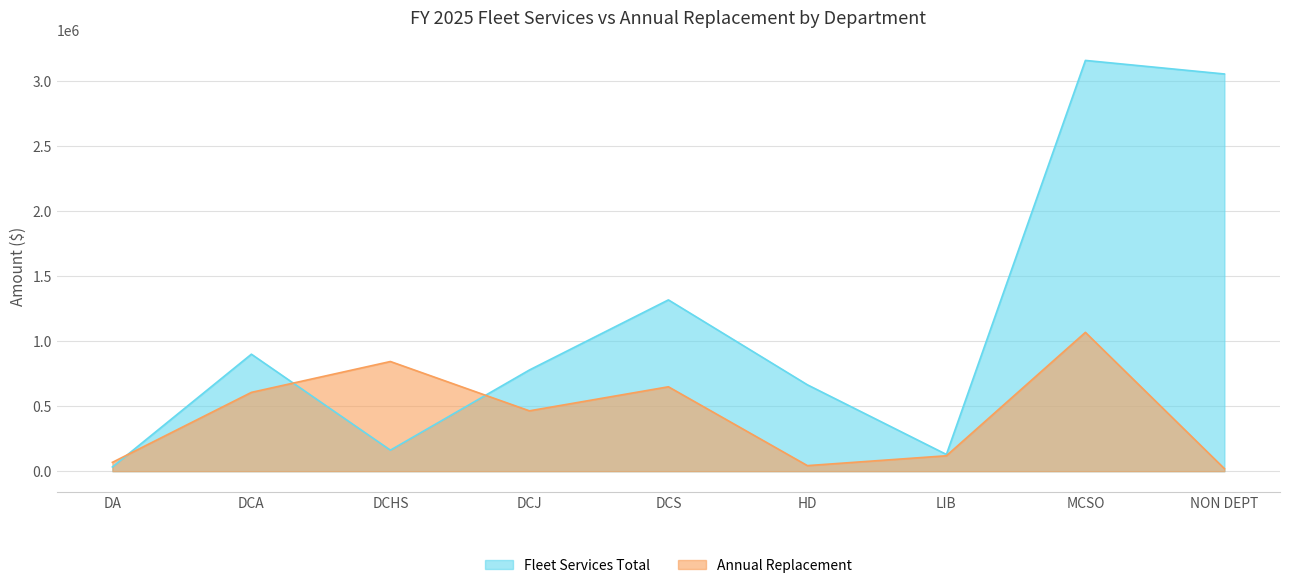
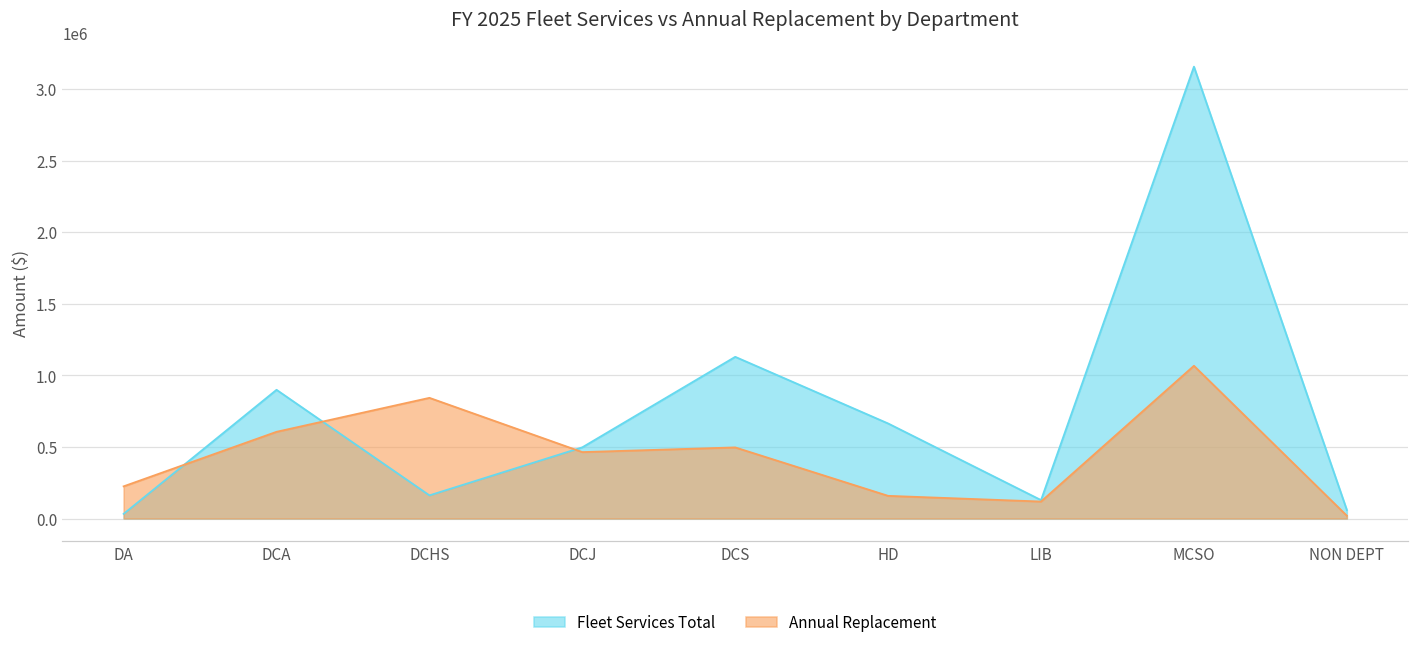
Annual Replacement, DA: 70000 -> 220000
Fleet Services Total, DCJ: 780000 -> 500000
Fleet Services Total, DCS: 1320000 -> 1130000
Annual Replacement, DCS: 650000 -> 500000
Annual Replacement, HD: 40000 -> 160000
Fleet Services Total, NON DEPT: 3050000 -> 60000
